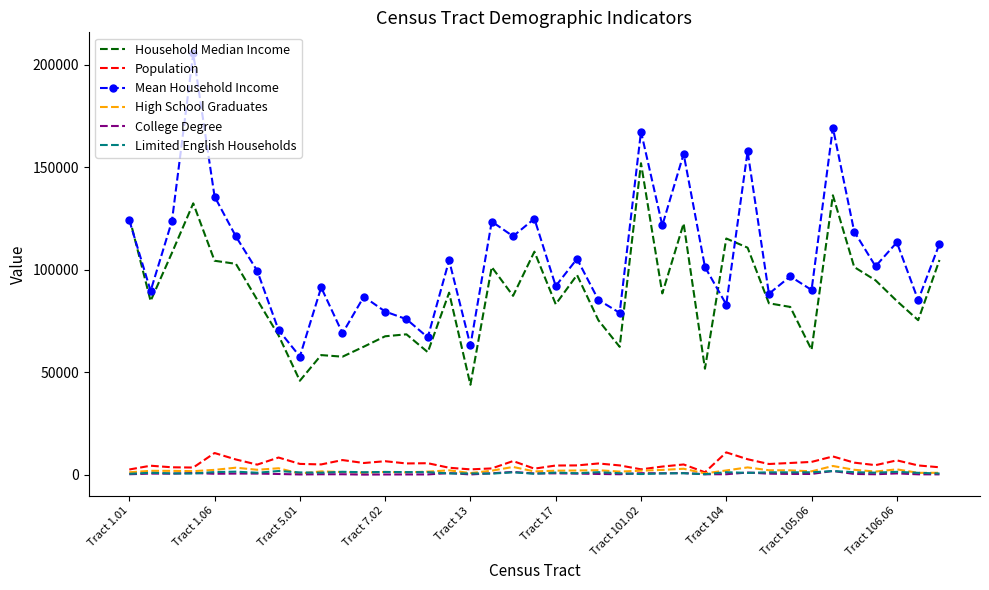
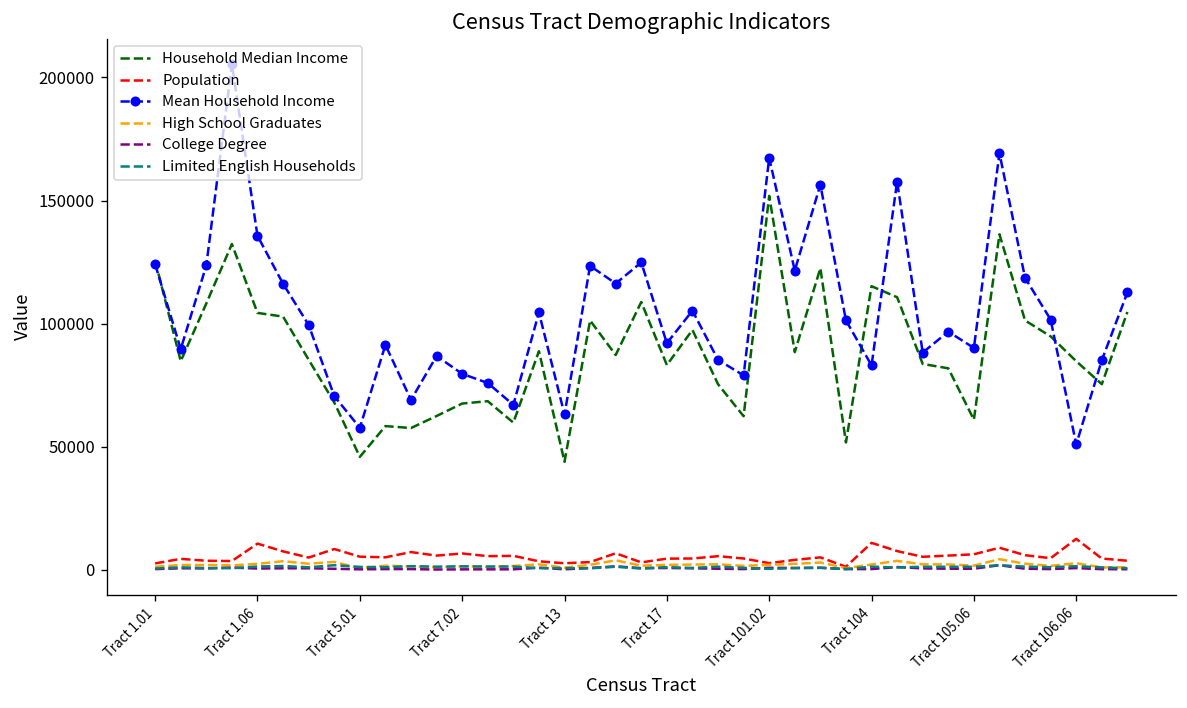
Population, Tract 106.06: 7000 -> 12000
Mean Household Income, Tract 106.06: 113000 -> 51000
